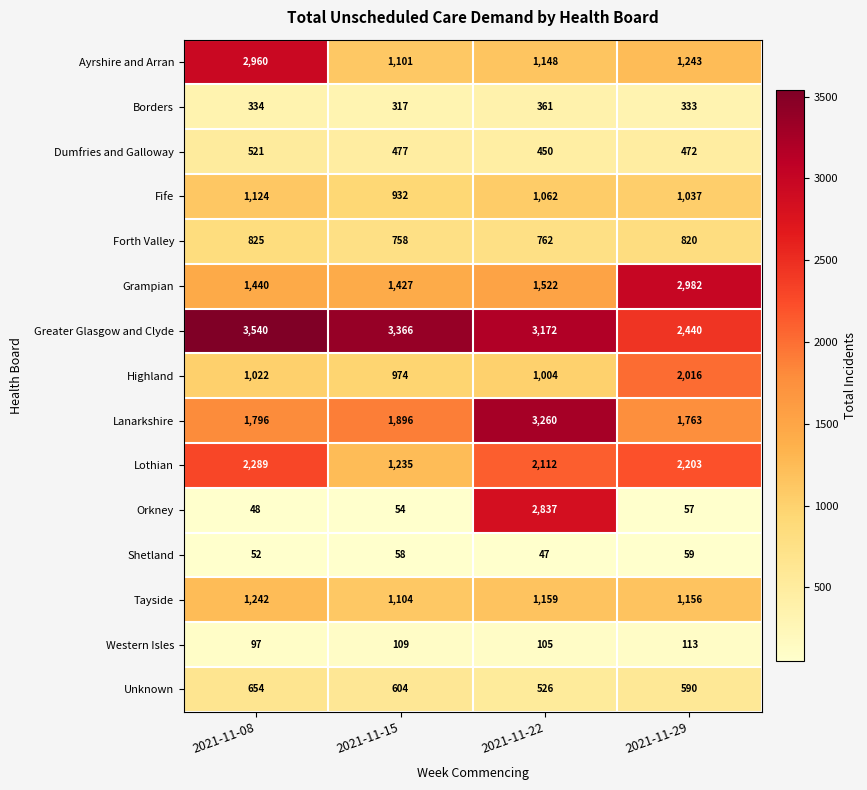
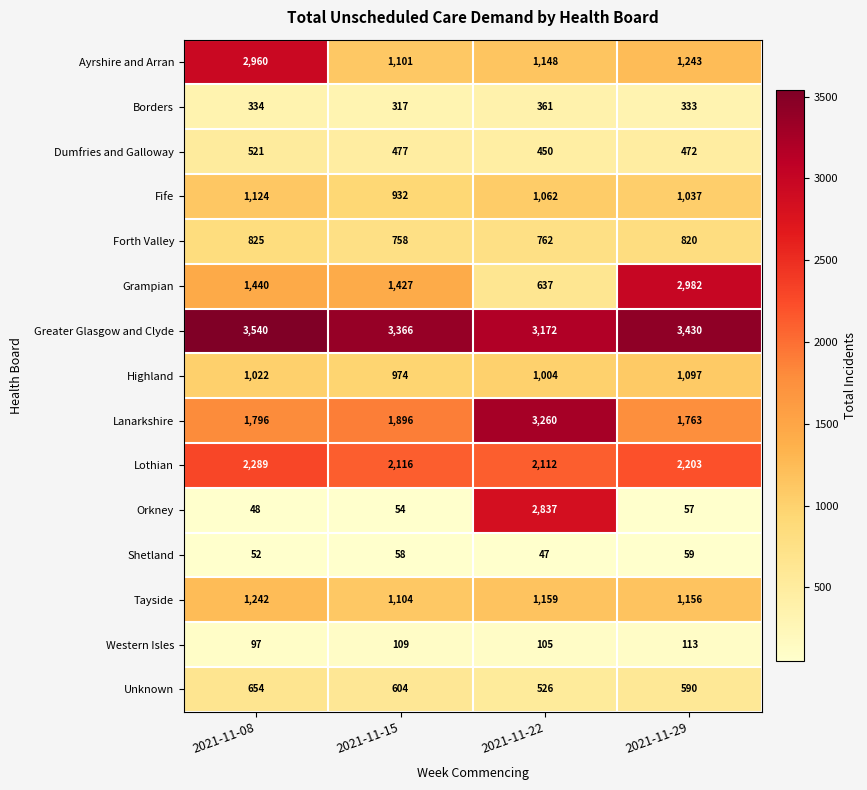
Grampian, 2021-11-22: 1,522 -> 637
Greater Glasgow and Clyde, 2021-11-29: 2,440 -> 3,430
Highland, 2021-11-29: 2,016 -> 1,097
Lothian, 2021-11-15: 1,235 -> 2,116
